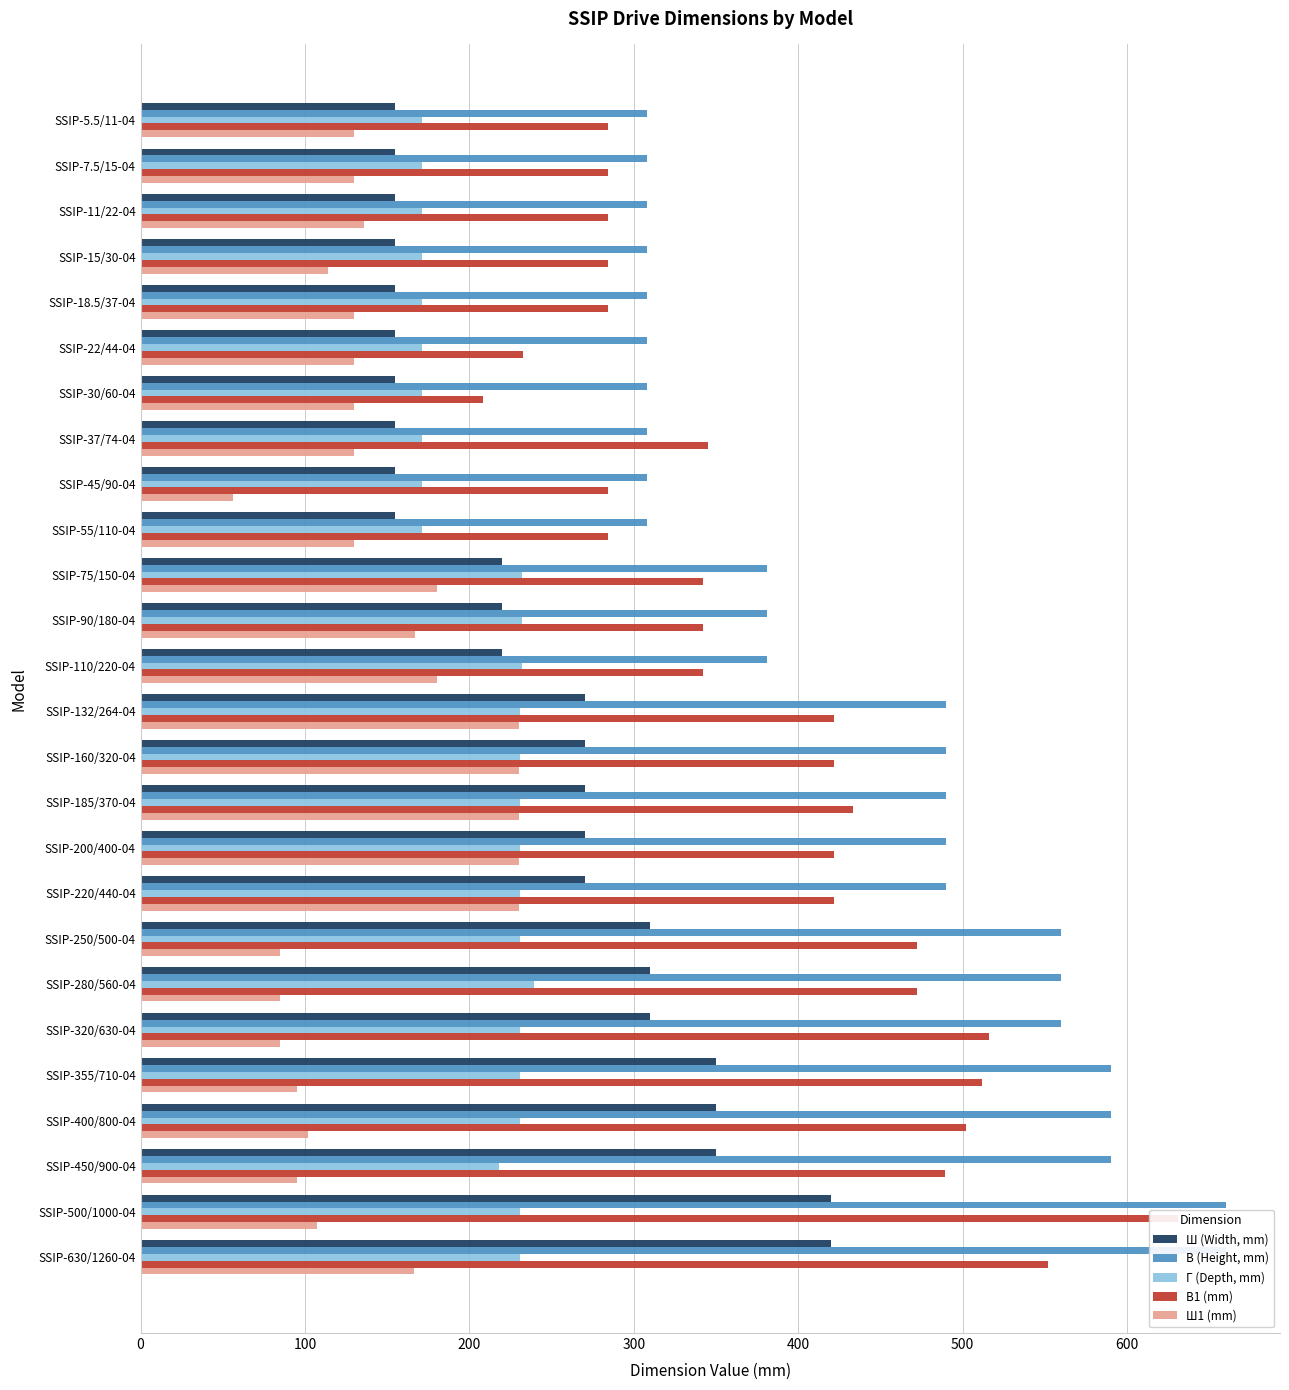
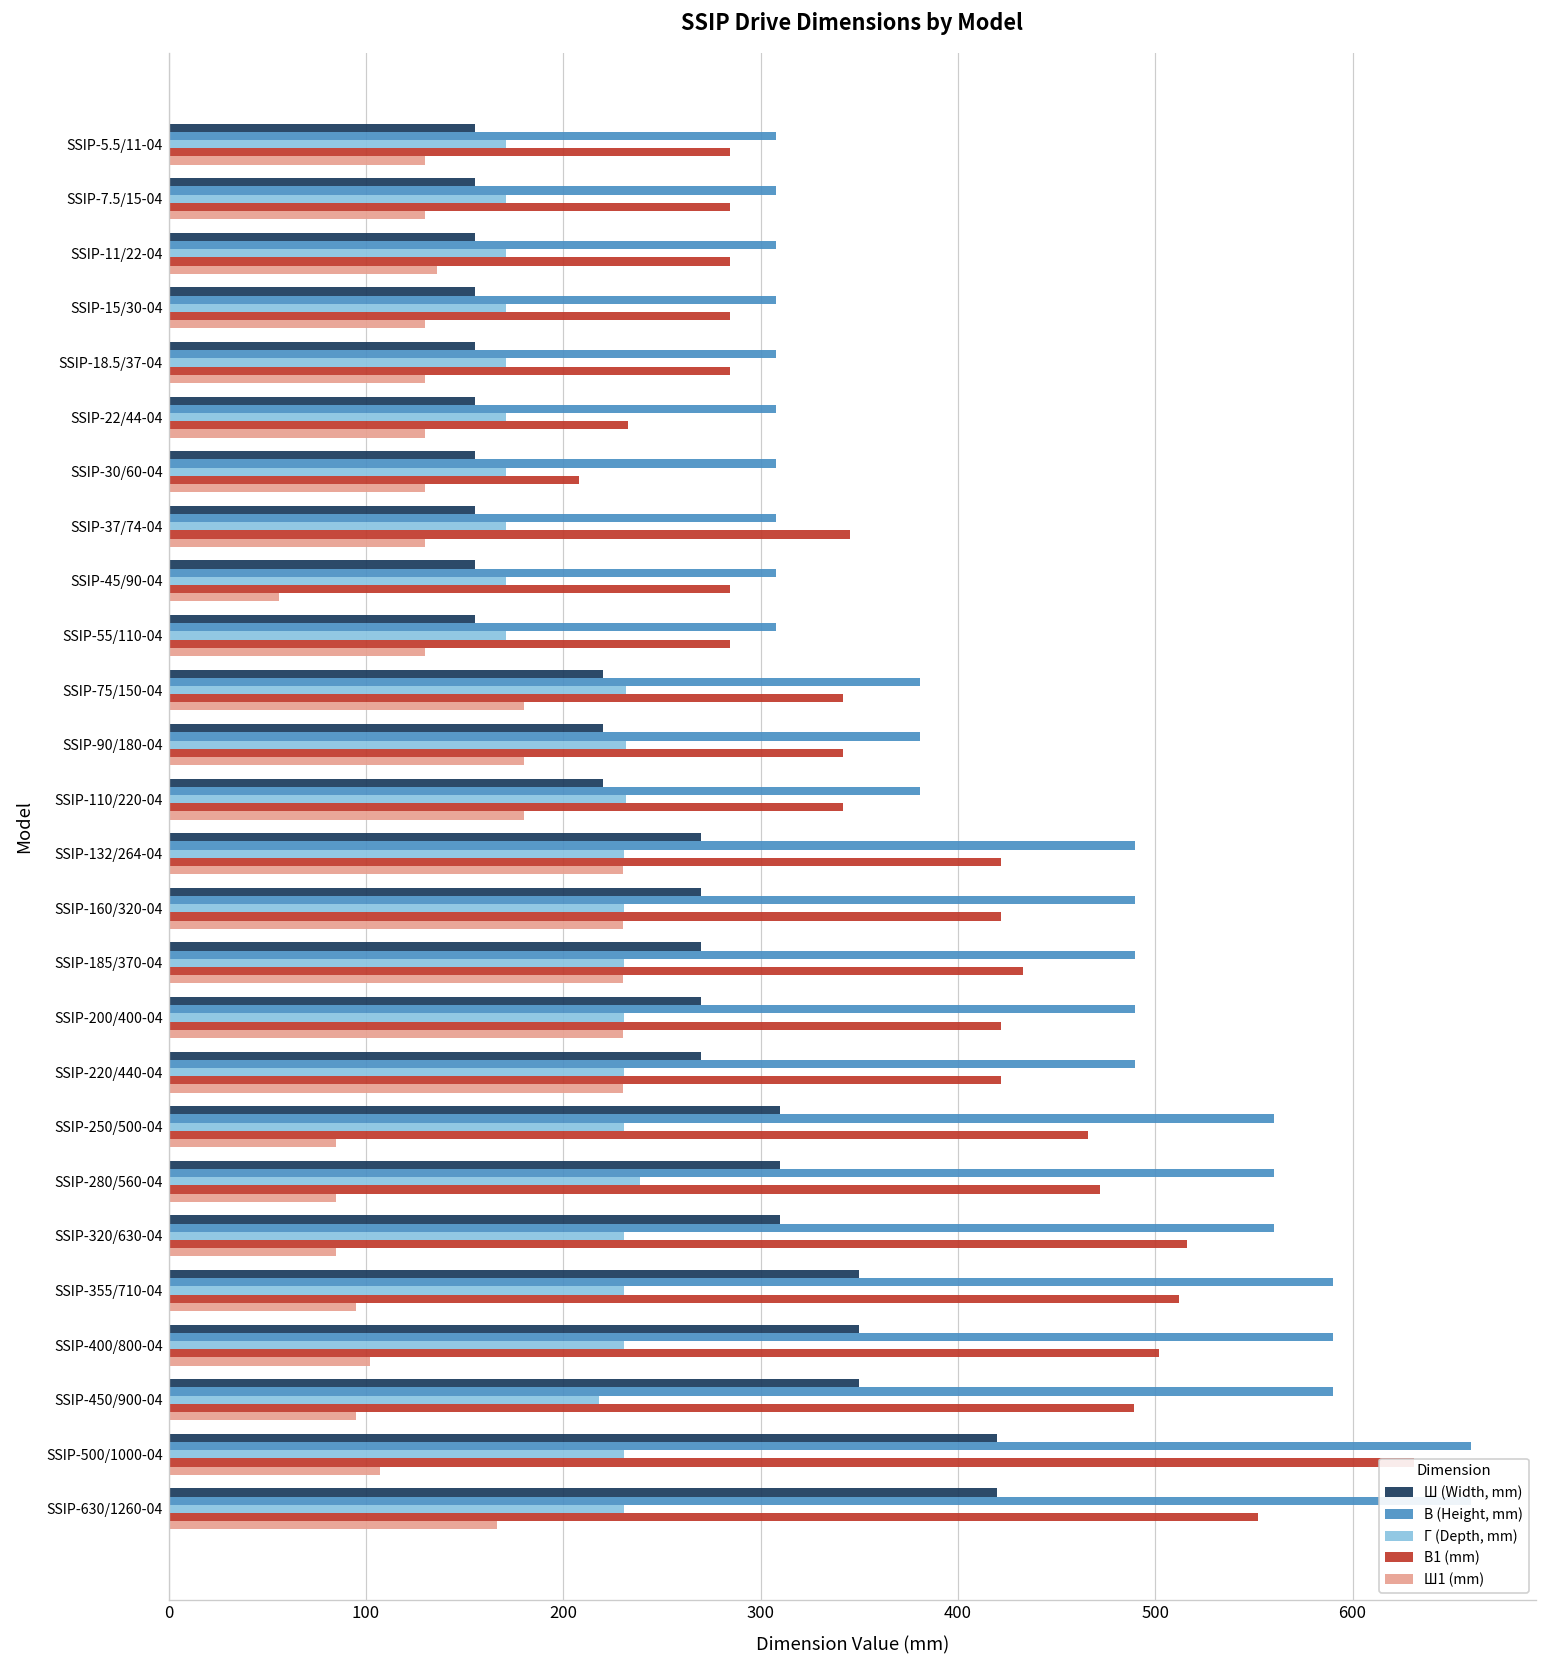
Ш1 (mm), SSIP-15/30-04: 114 -> 130
Ш1 (mm), SSIP-90/180-04: 167 -> 180
В1 (mm), SSIP-250/500-04: 472 -> 466
